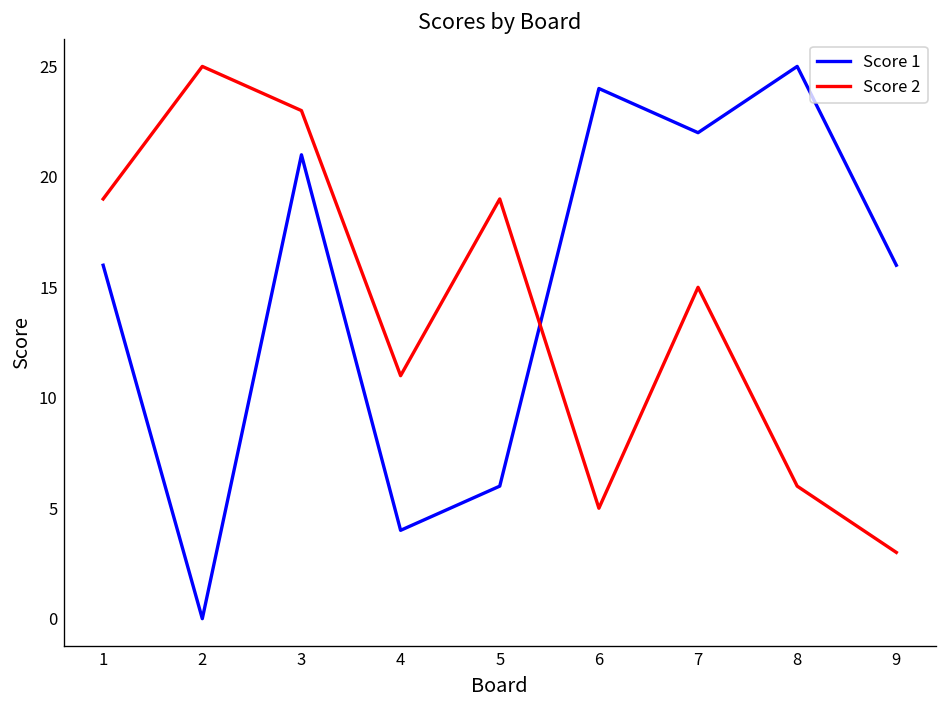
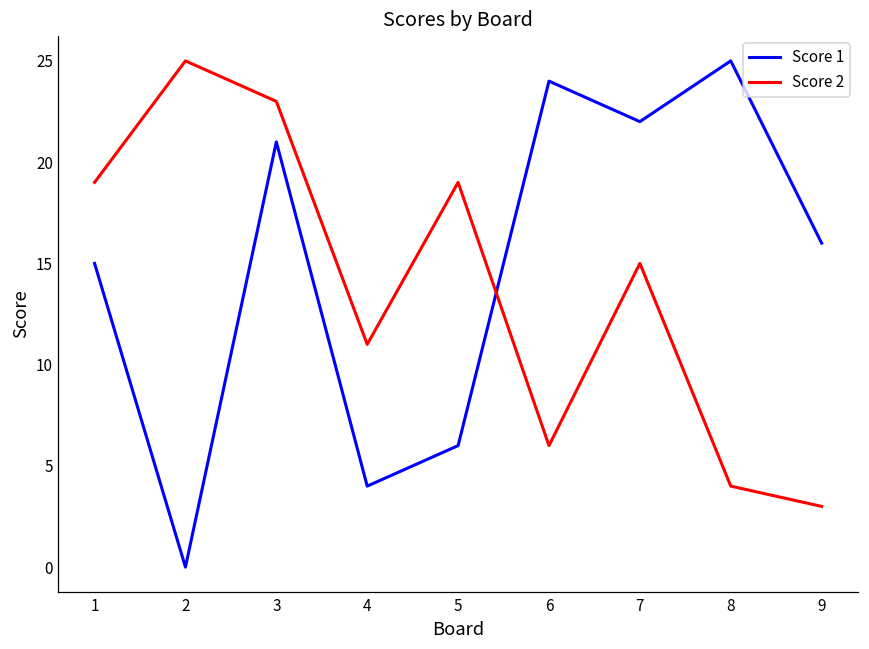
Score 1, 1: 16 -> 15
Score 2, 6: 5 -> 6
Score 2, 8: 6 -> 4
